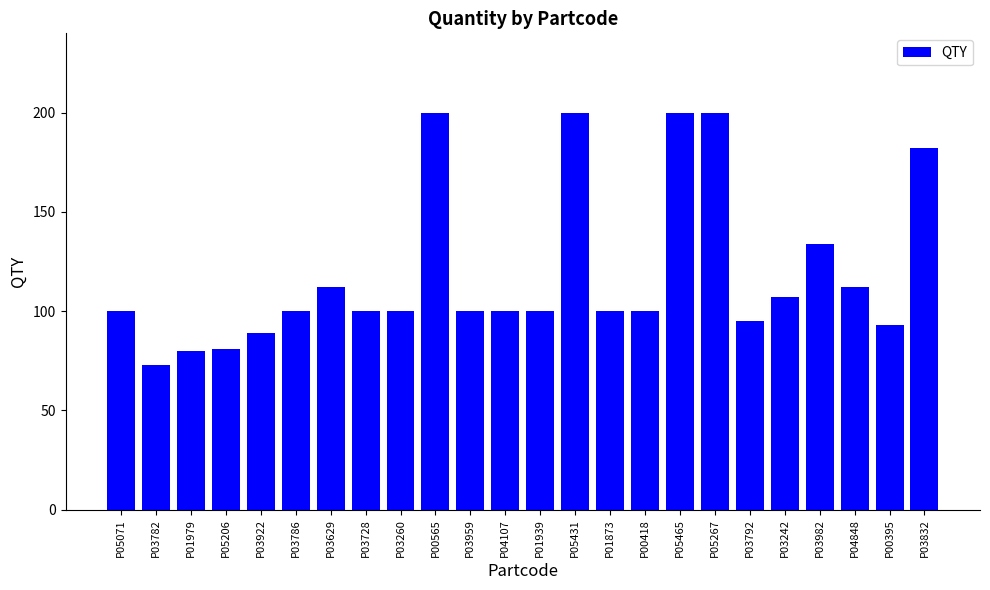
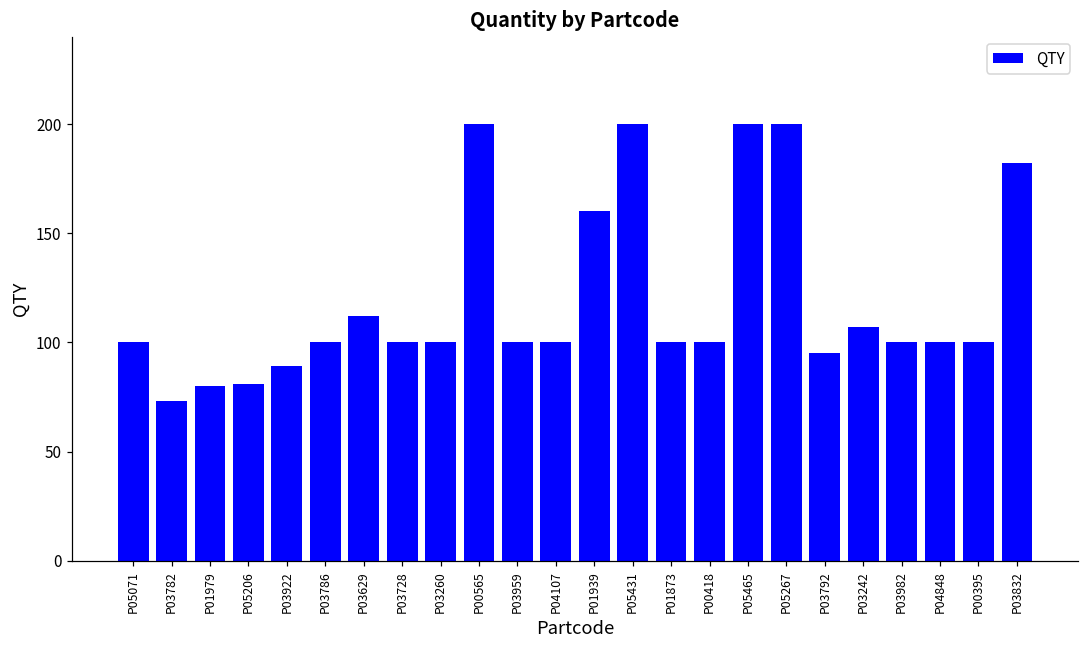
P01939: 100 -> 160
P03982: 134 -> 100
P04848: 112 -> 100
P00395: 93 -> 100
